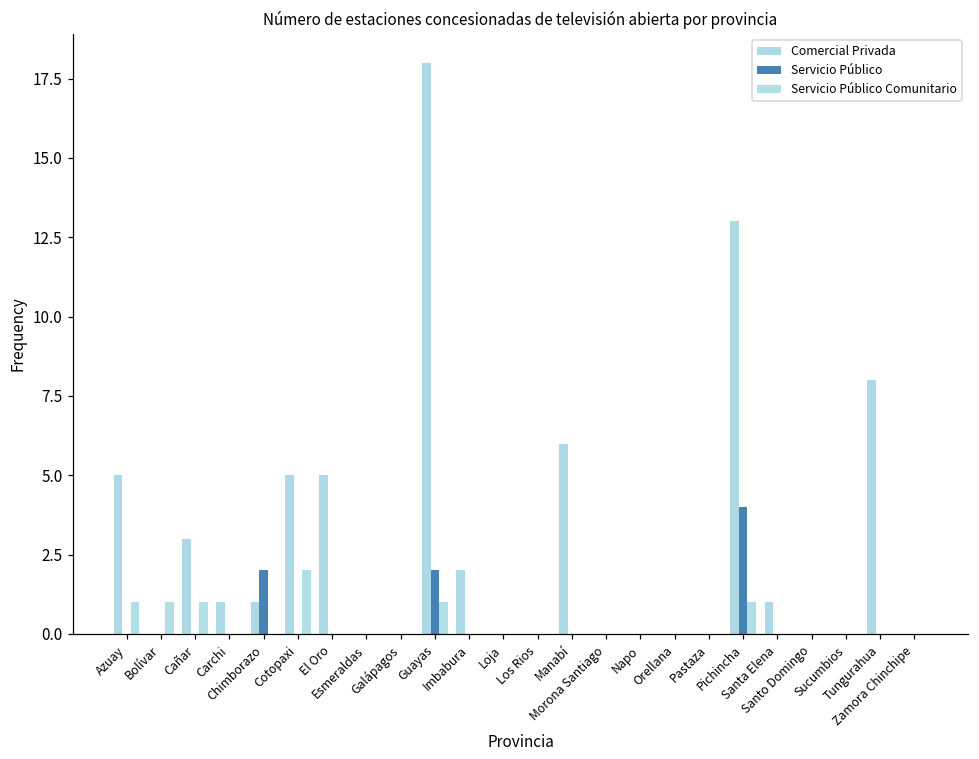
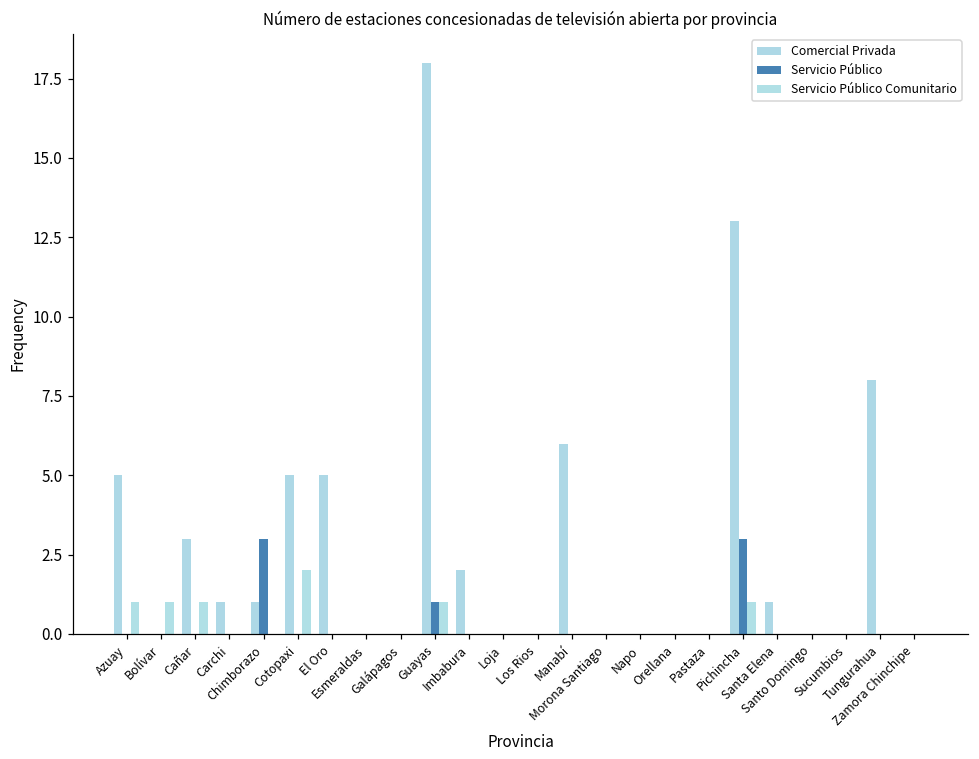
Servicio Público, Chimborazo: 2 -> 3
Servicio Público, Guayas: 2 -> 1
Servicio Público, Pichincha: 4 -> 3
